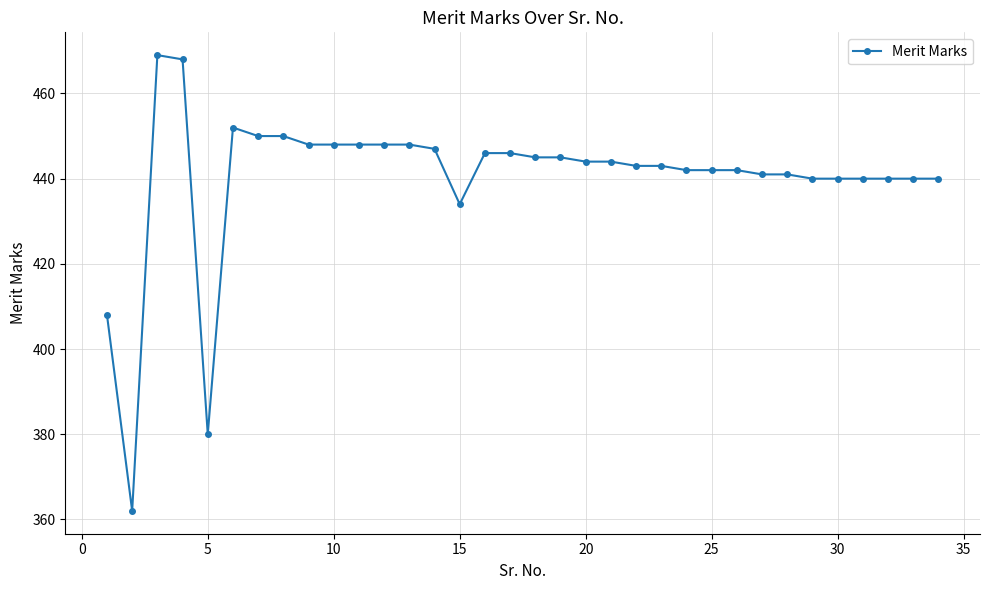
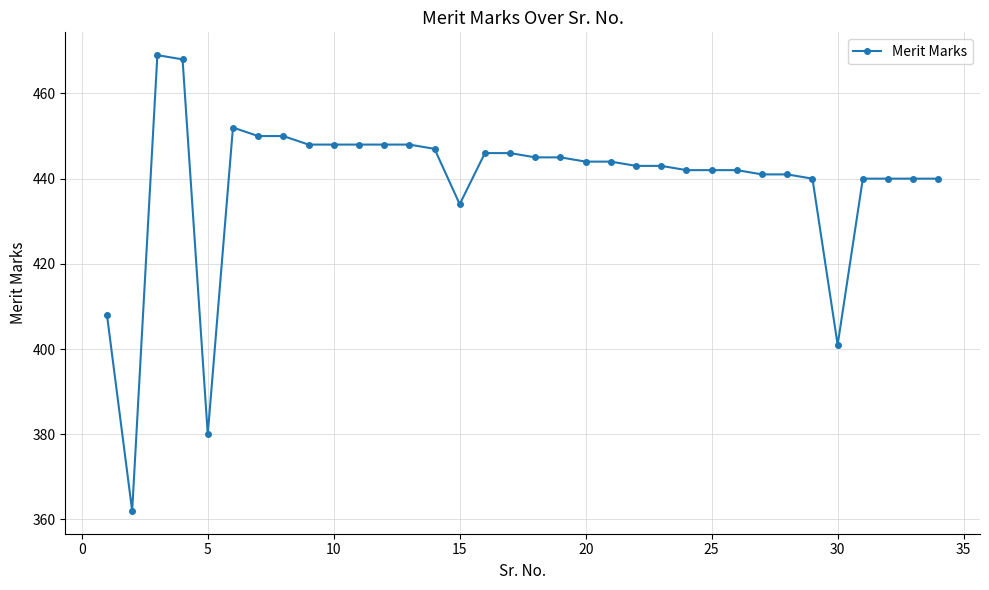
30: 440 -> 401
